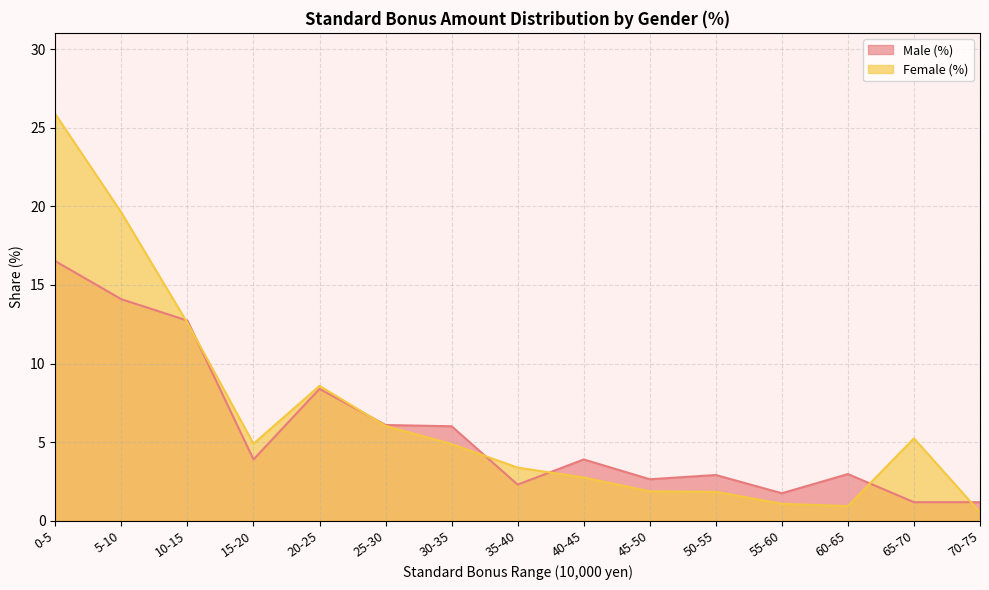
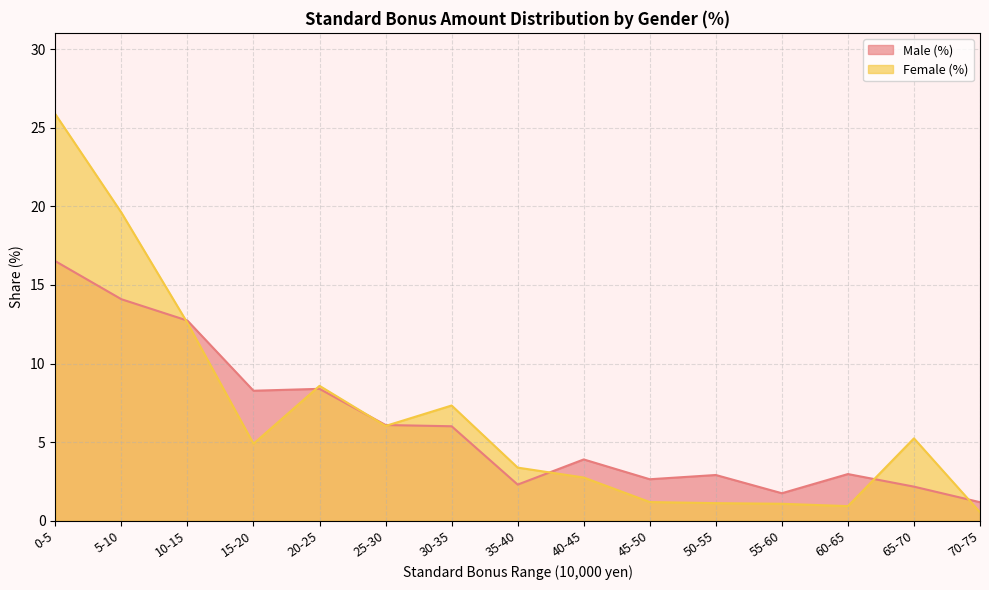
Male (%), 15-20: 3.9 -> 8.3
Female (%), 30-35: 4.9 -> 7.3
Female (%), 45-50: 1.9 -> 1.2
Female (%), 50-55: 1.8 -> 1.1
Male (%), 65-70: 1.2 -> 2.2
